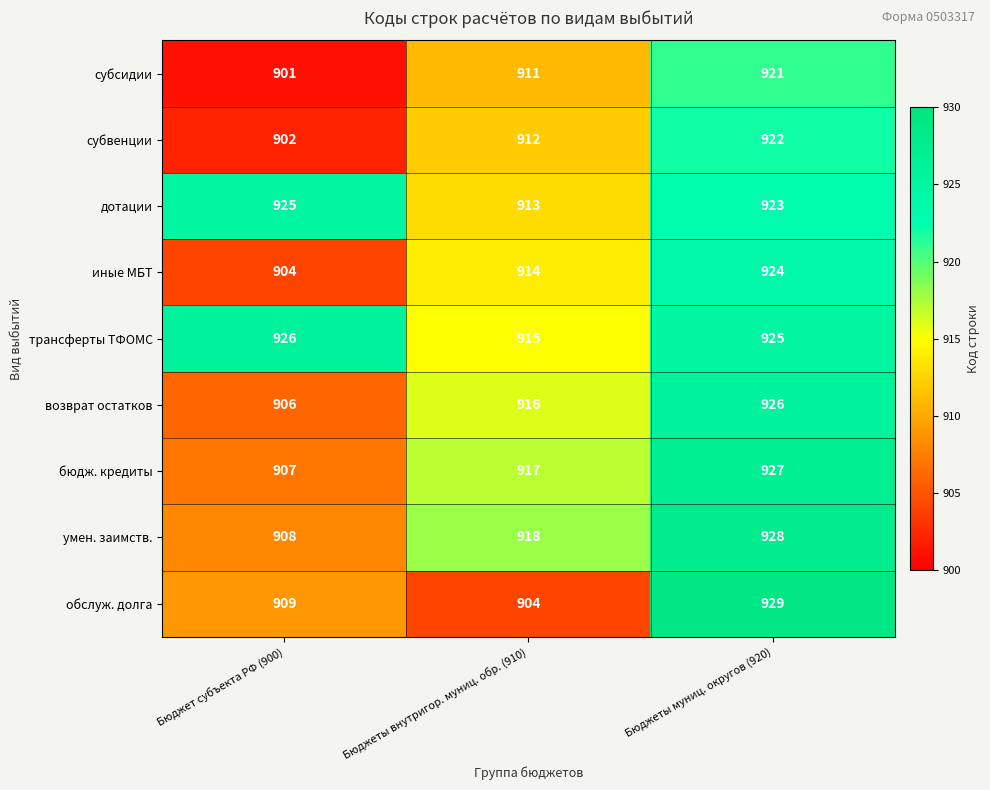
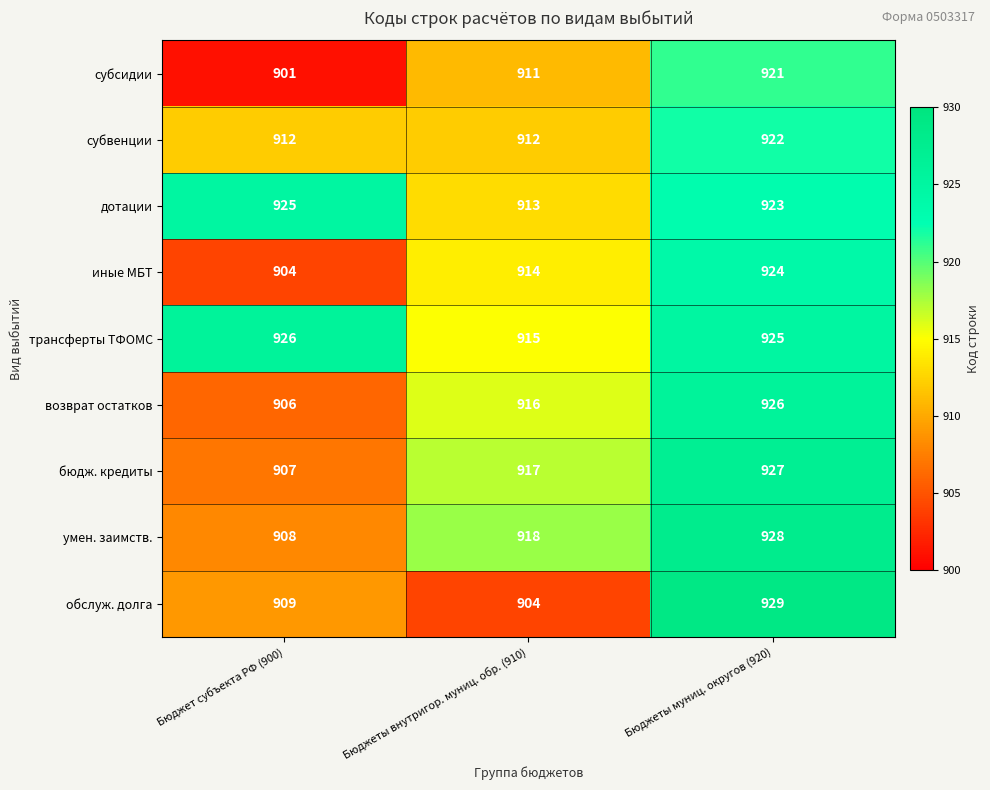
субвенции, Бюджет субъекта РФ (900): 902 -> 912
